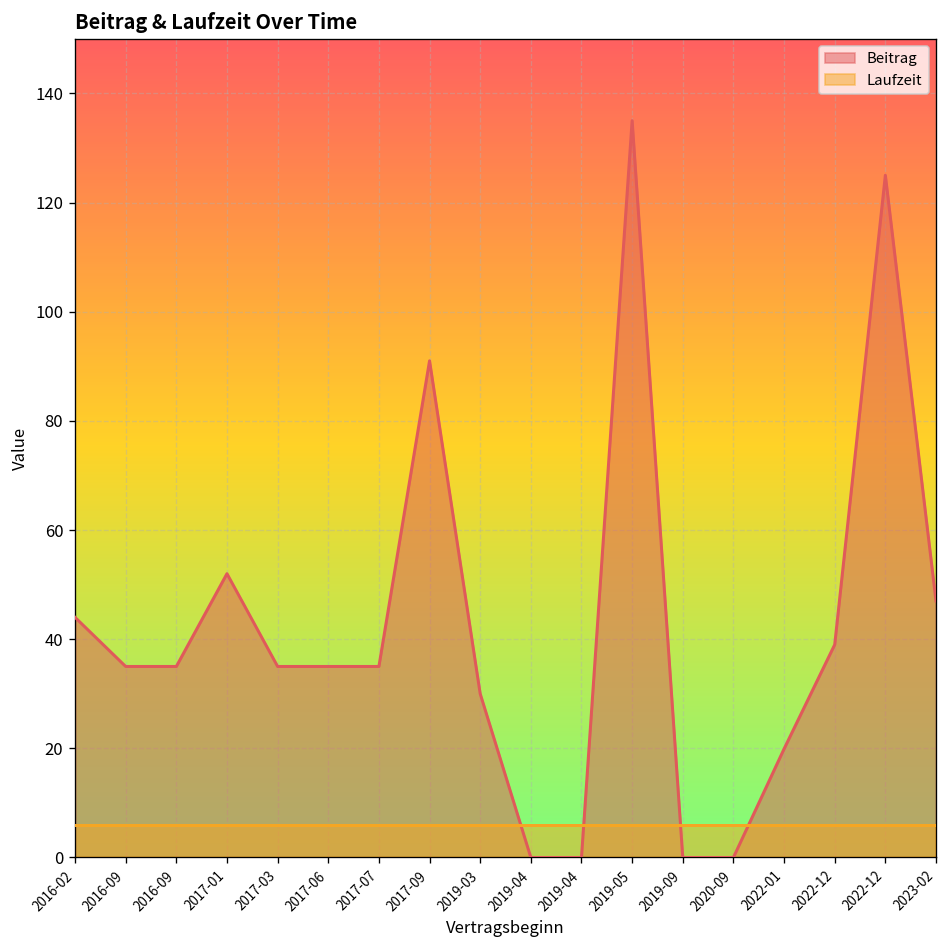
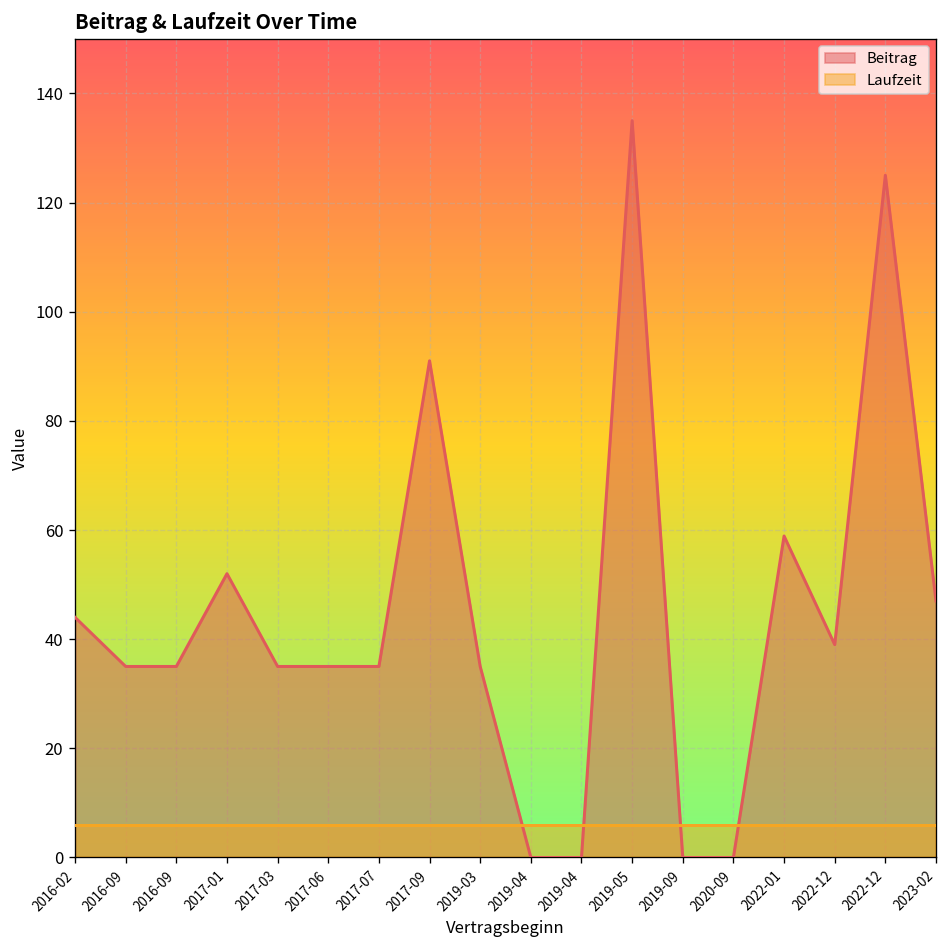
Beitrag, 2019-03: 30 -> 35
Beitrag, 2022-01: 20 -> 59
